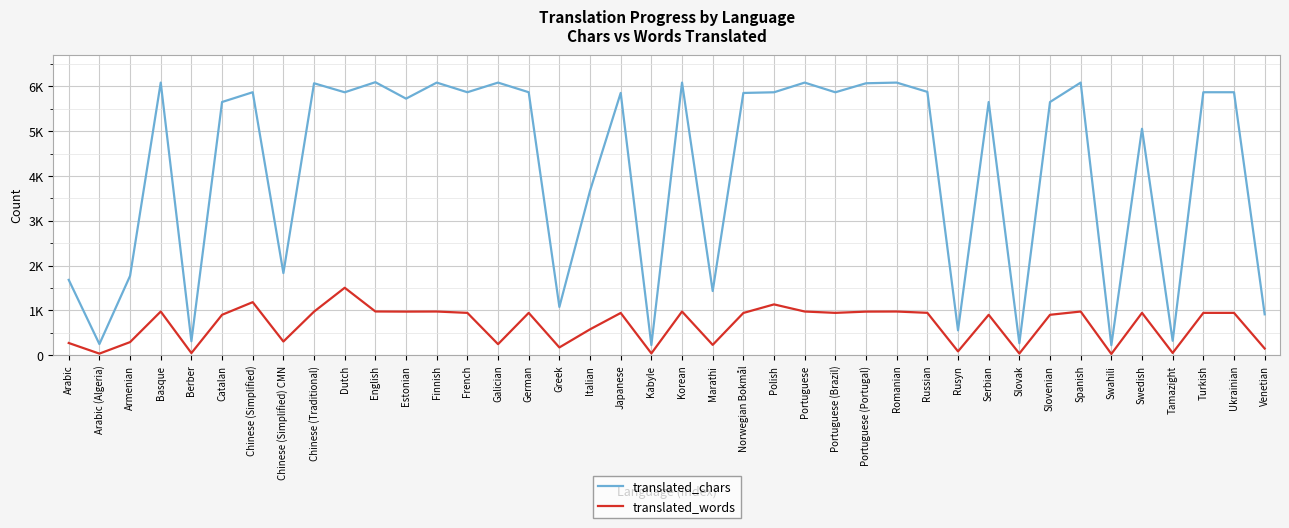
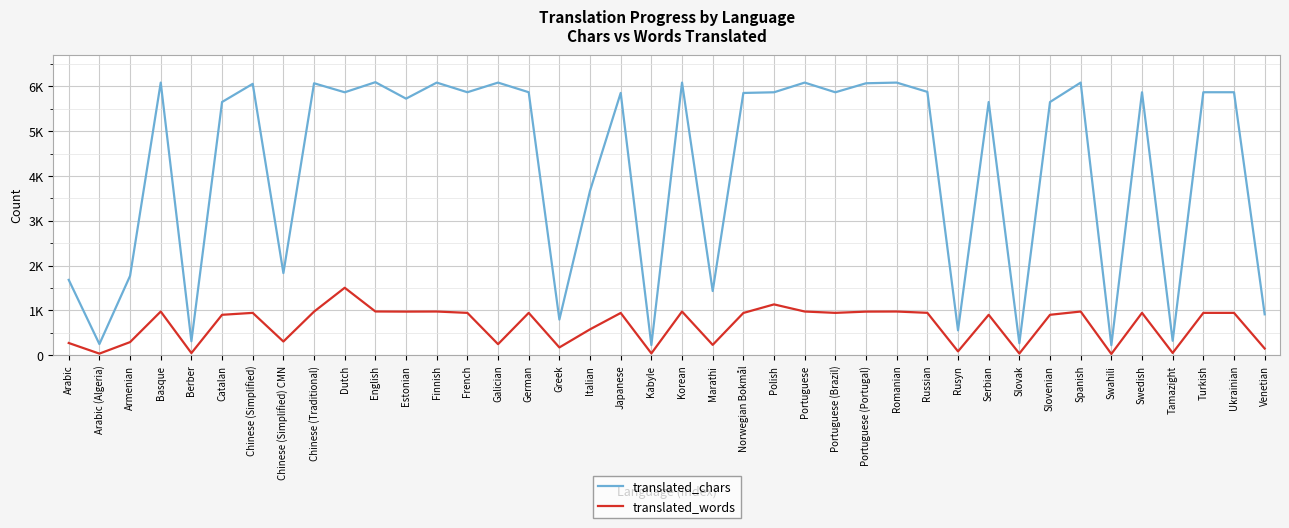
translated_chars, Chinese (Simplified): 5900 -> 6100
translated_words, Chinese (Simplified): 1200 -> 900
translated_chars, Greek: 1100 -> 800
translated_chars, Swedish: 5100 -> 5900
